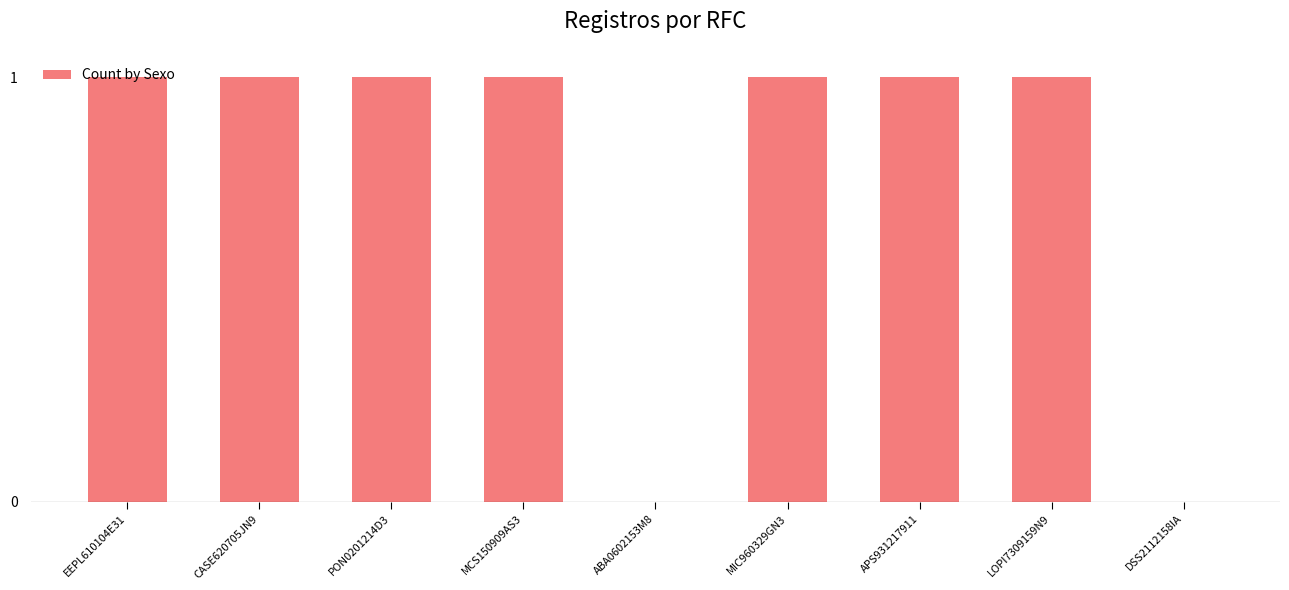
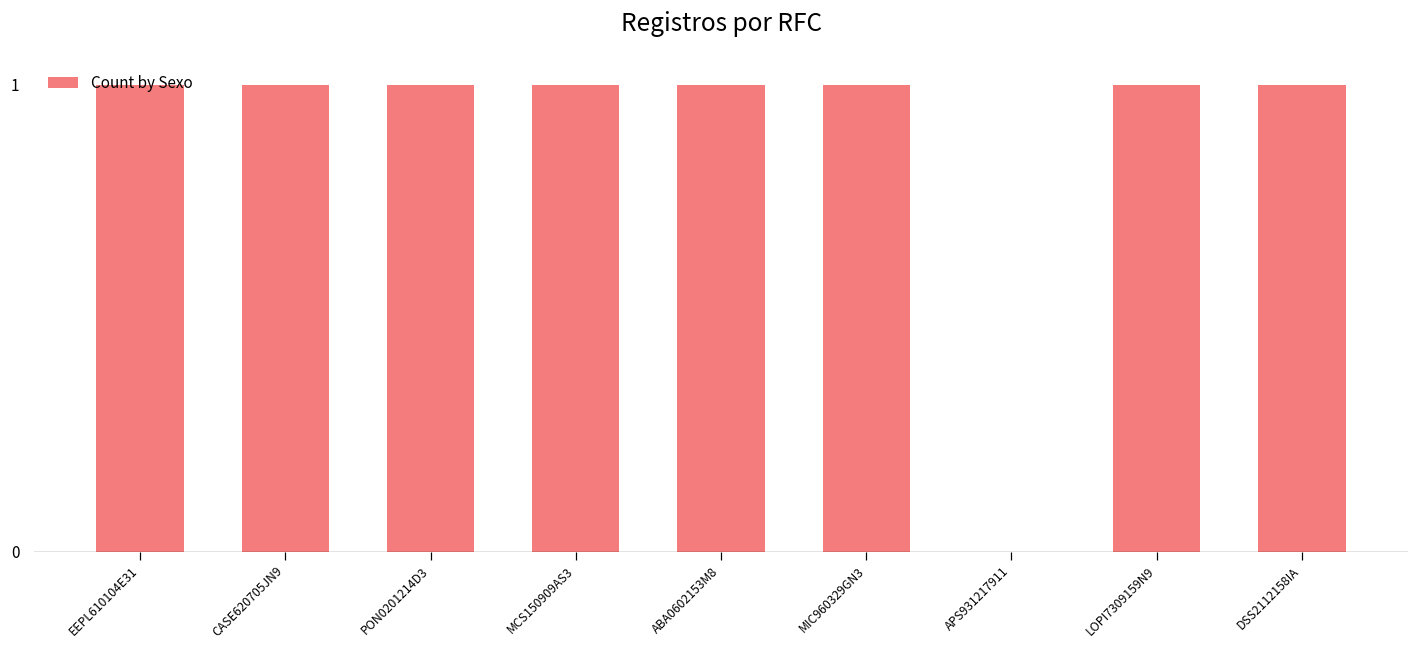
ABA0602153M8: 0 -> 1
APS931217911: 1 -> 0
DSS2112158IA: 0 -> 1
